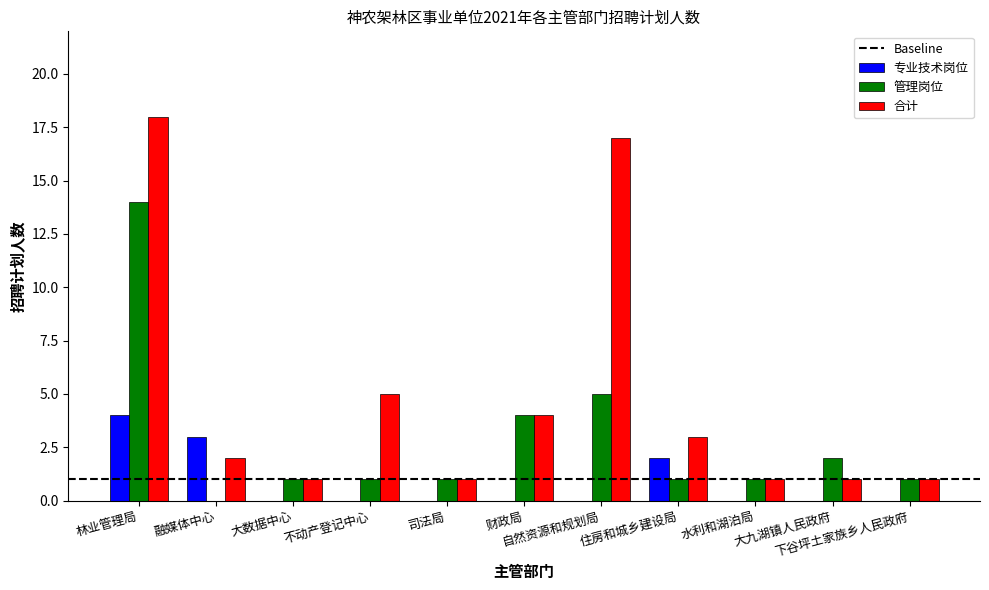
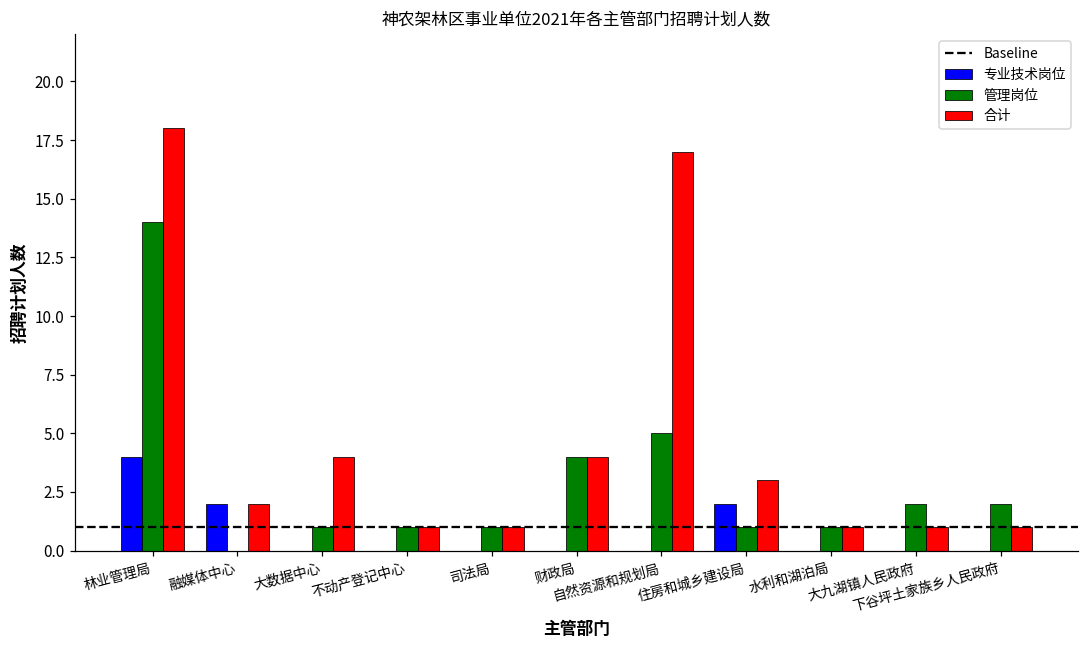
专业技术岗位, 融媒体中心: 3 -> 2
合计, 大数据中心: 1 -> 4
合计, 不动产登记中心: 5 -> 1
管理岗位, 下谷坪土家族乡人民政府: 1 -> 2
